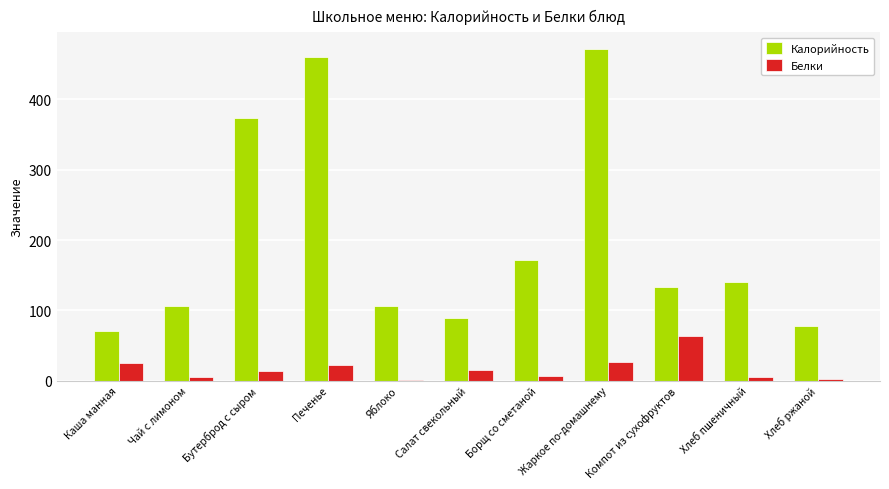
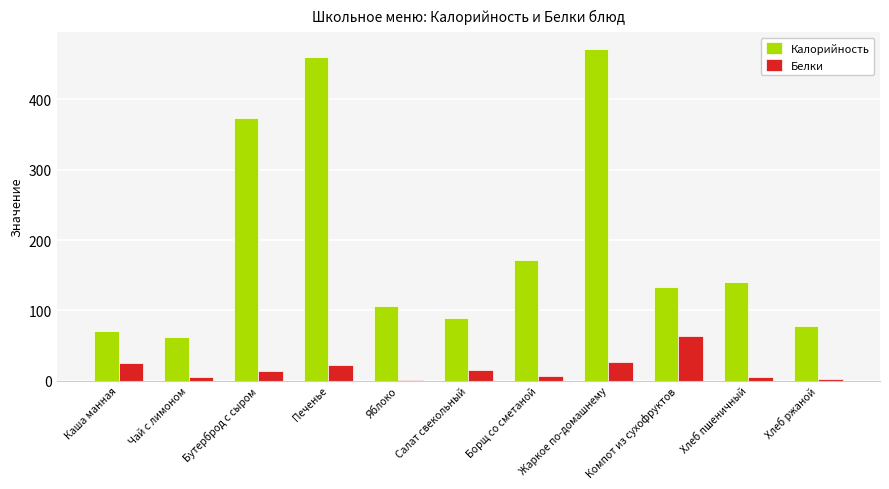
Калорийность, Чай с лимоном: 110 -> 60
